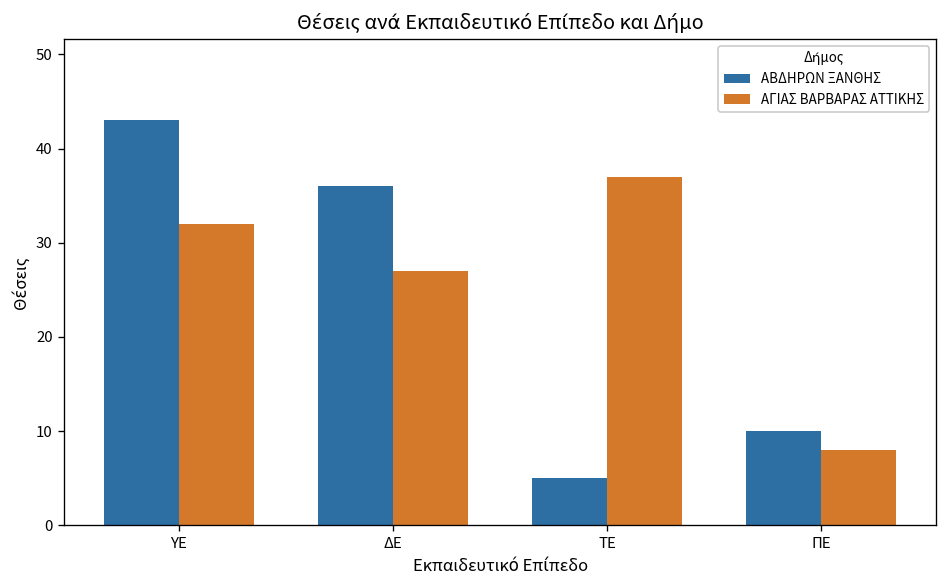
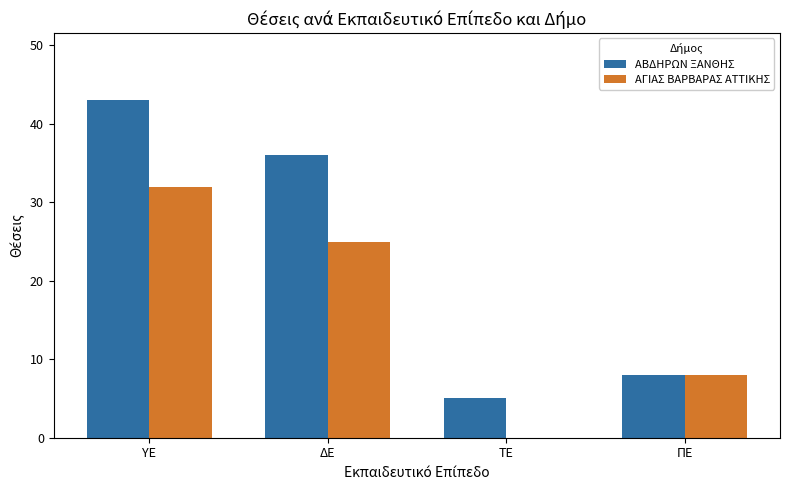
ΑΓΙΑΣ ΒΑΡΒΑΡΑΣ ΑΤΤΙΚΗΣ, ΔΕ: 27 -> 25
ΑΓΙΑΣ ΒΑΡΒΑΡΑΣ ΑΤΤΙΚΗΣ, ΤΕ: 37 -> 0
ΑΒΔΗΡΩΝ ΞΑΝΘΗΣ, ΠΕ: 10 -> 8
